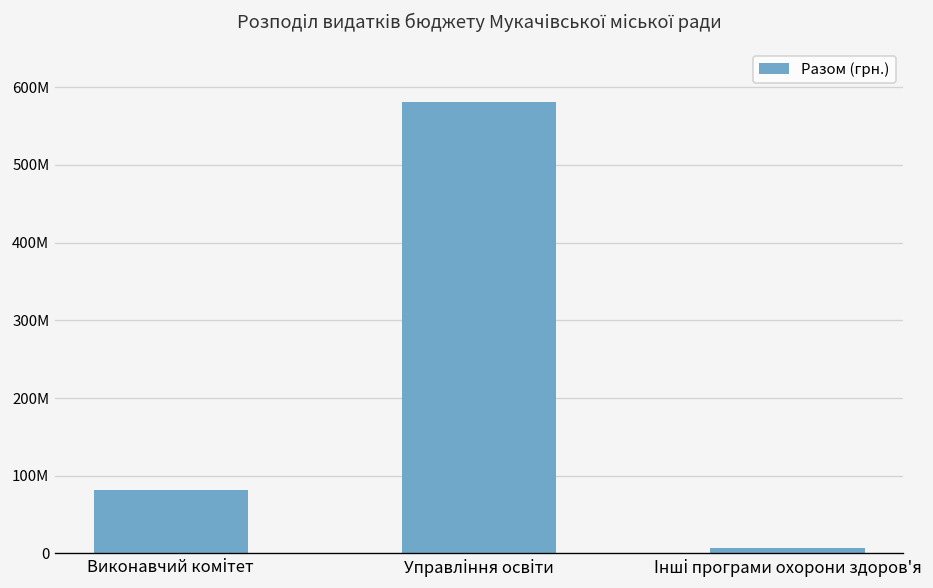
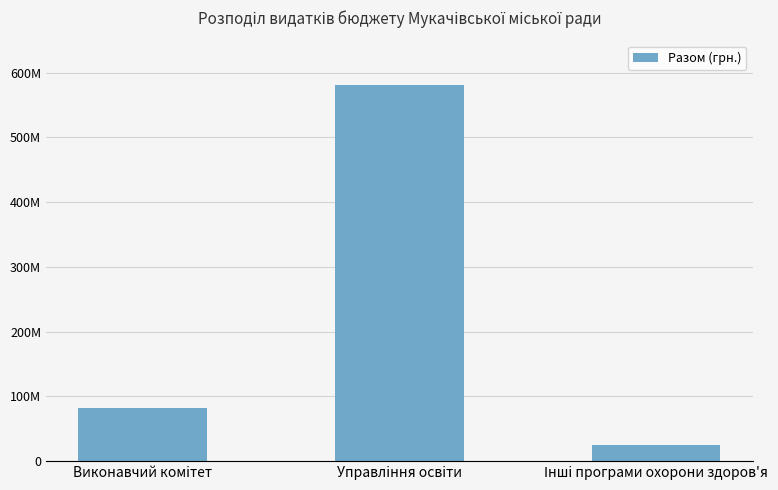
Інші програми охорони здоров'я: 10000000 -> 30000000
